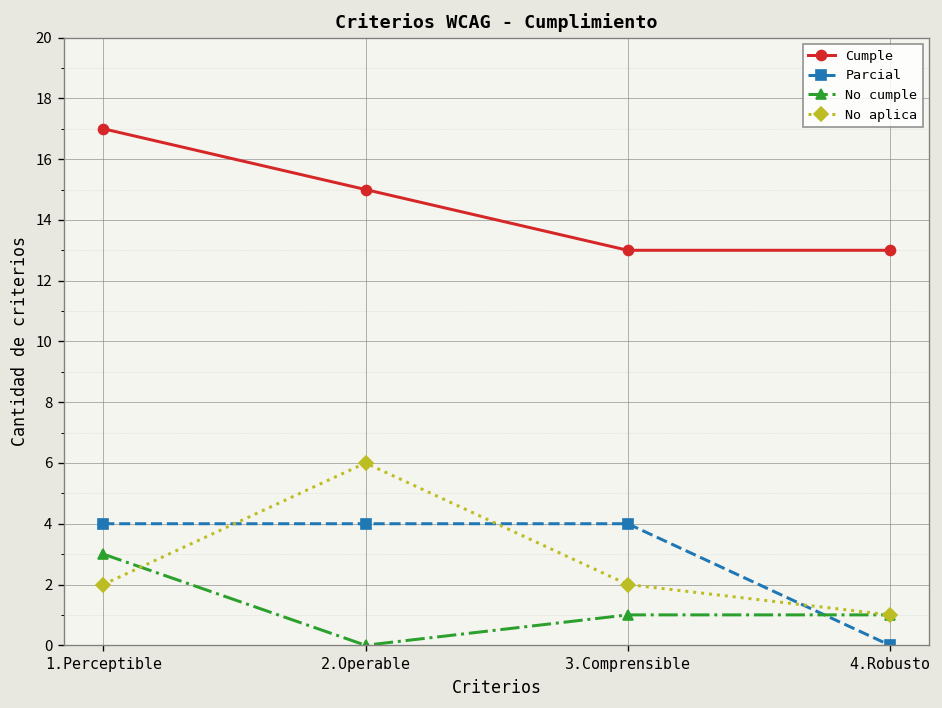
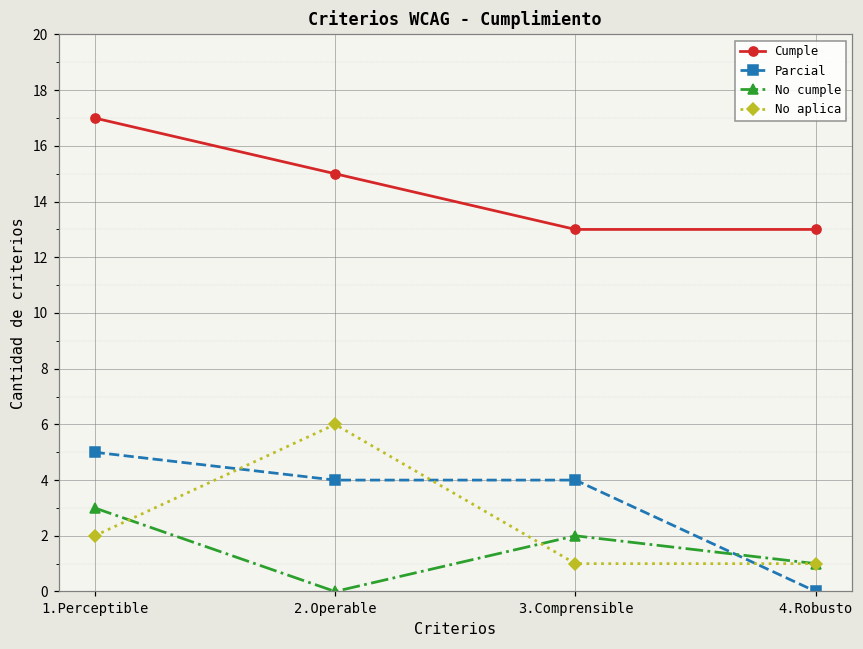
Parcial, 1.Perceptible: 4 -> 5
No cumple, 3.Comprensible: 1 -> 2
No aplica, 3.Comprensible: 2 -> 1
